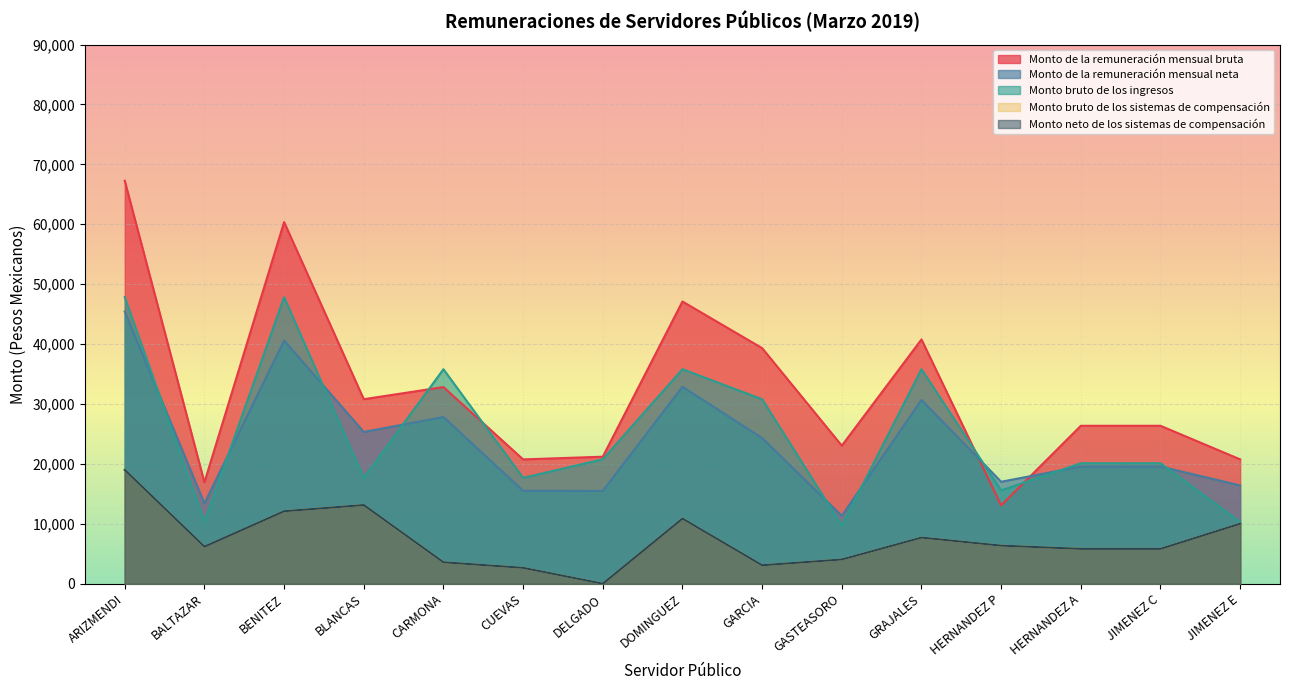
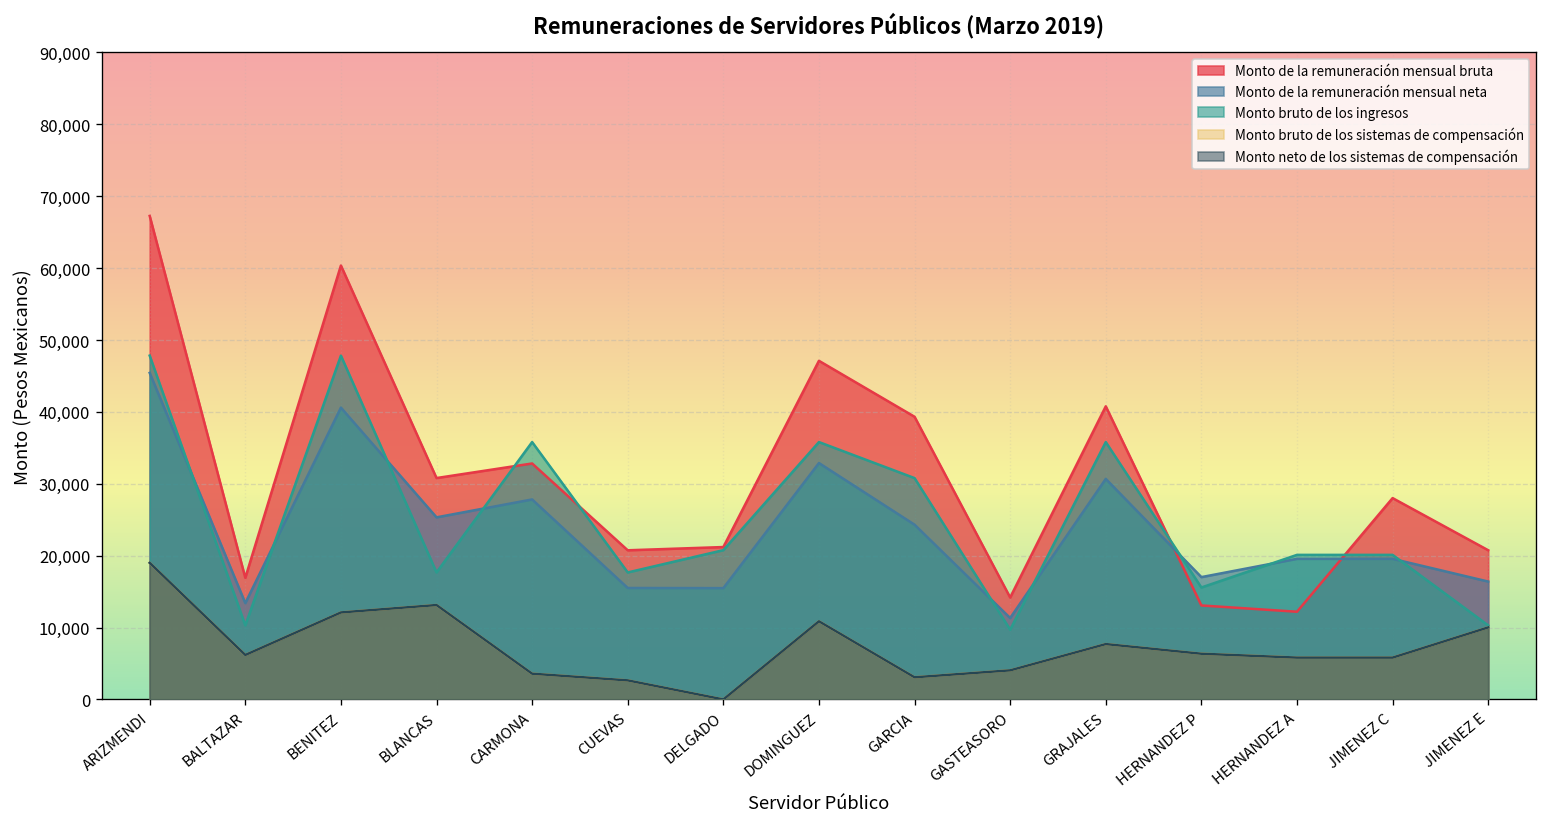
Monto de la remuneración mensual bruta, GASTEASORO: 23,000 -> 14,000
Monto de la remuneración mensual bruta, HERNANDEZ A: 26,000 -> 12,000
Monto de la remuneración mensual bruta, JIMENEZ C: 26,000 -> 28,000
